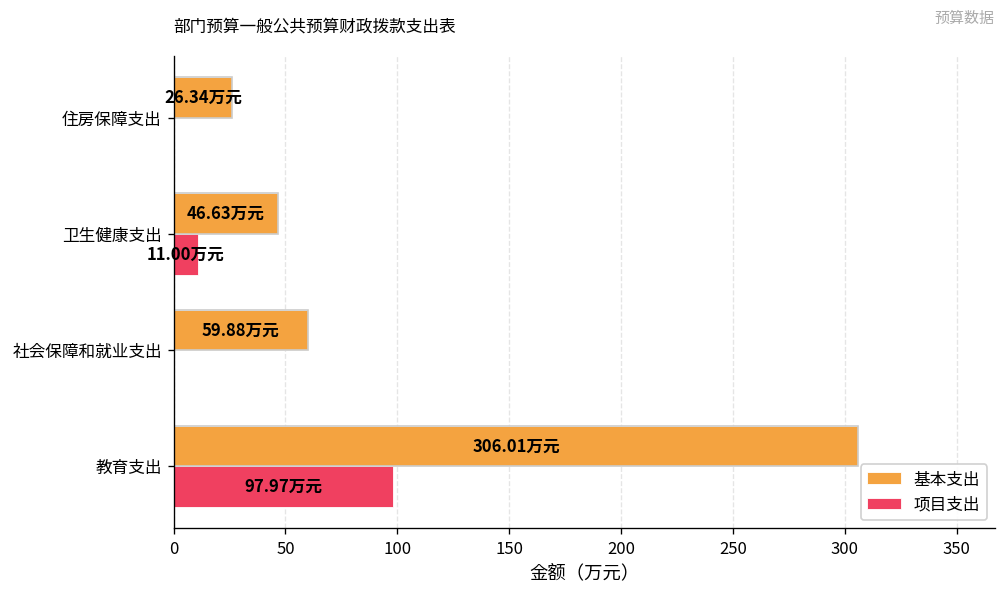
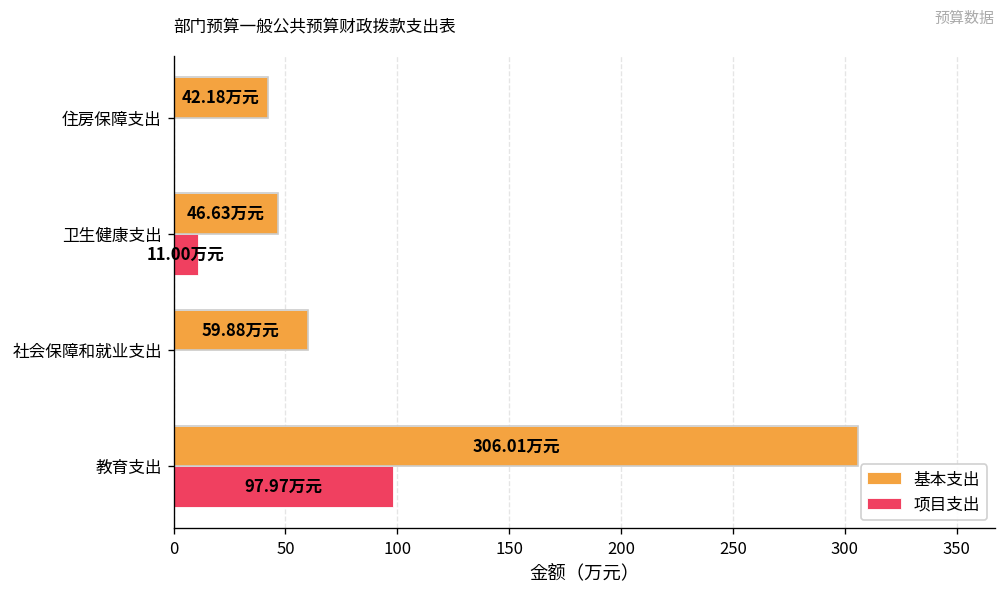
基本支出, 住房保障支出: 26.34 -> 42.18
